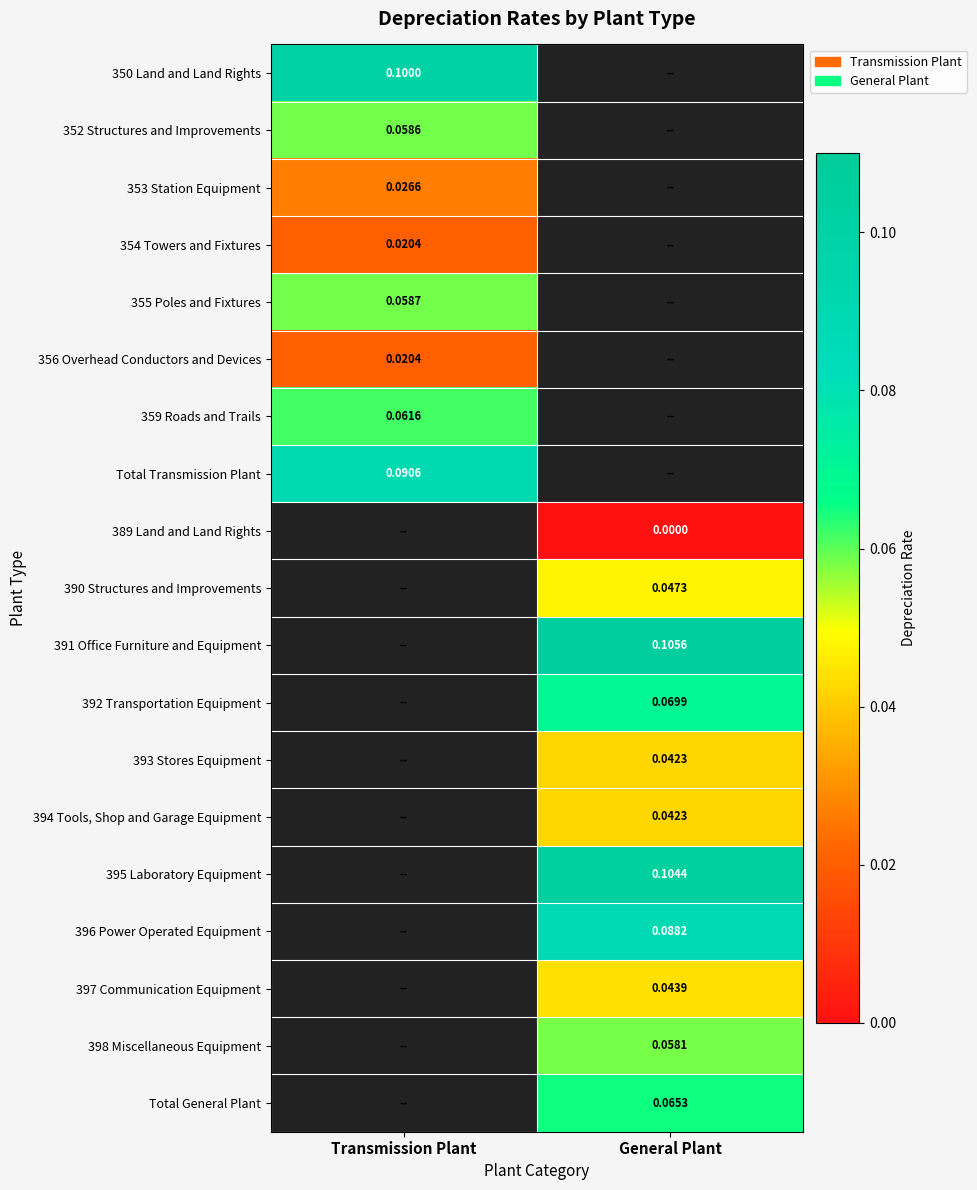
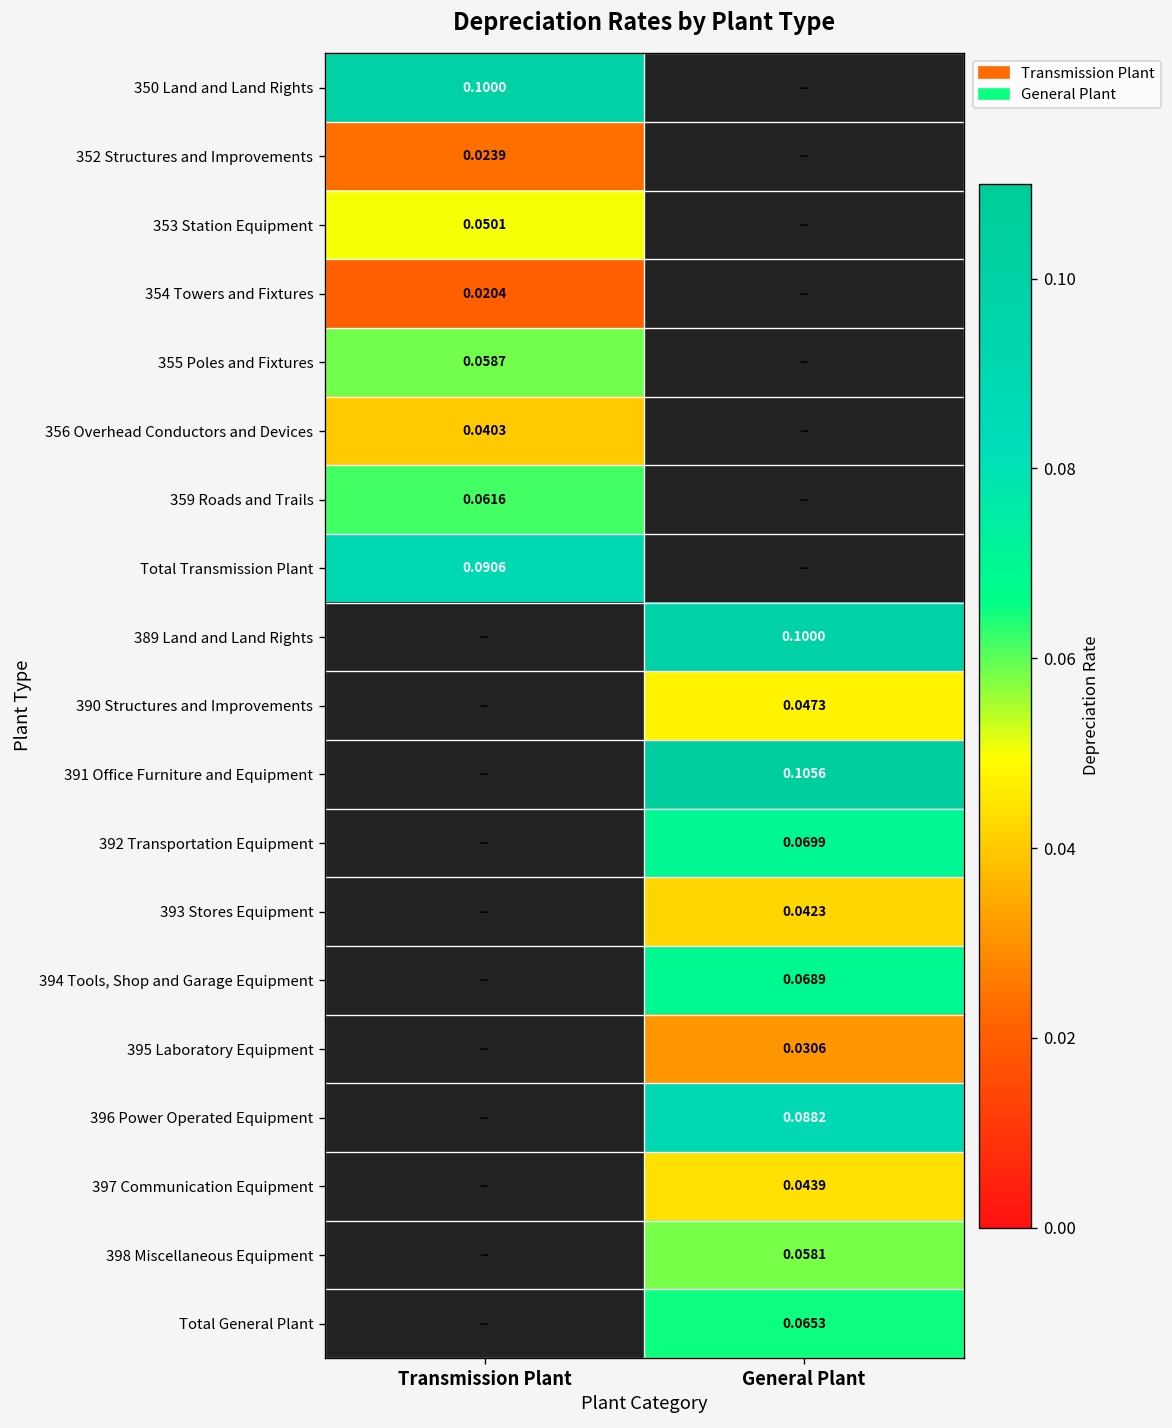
352 Structures and Improvements, Transmission Plant: 0.0586 -> 0.0239
353 Station Equipment, Transmission Plant: 0.0266 -> 0.0501
356 Overhead Conductors and Devices, Transmission Plant: 0.0204 -> 0.0403
389 Land and Land Rights, General Plant: 0.0000 -> 0.1000
394 Tools, Shop and Garage Equipment, General Plant: 0.0423 -> 0.0689
395 Laboratory Equipment, General Plant: 0.1044 -> 0.0306
